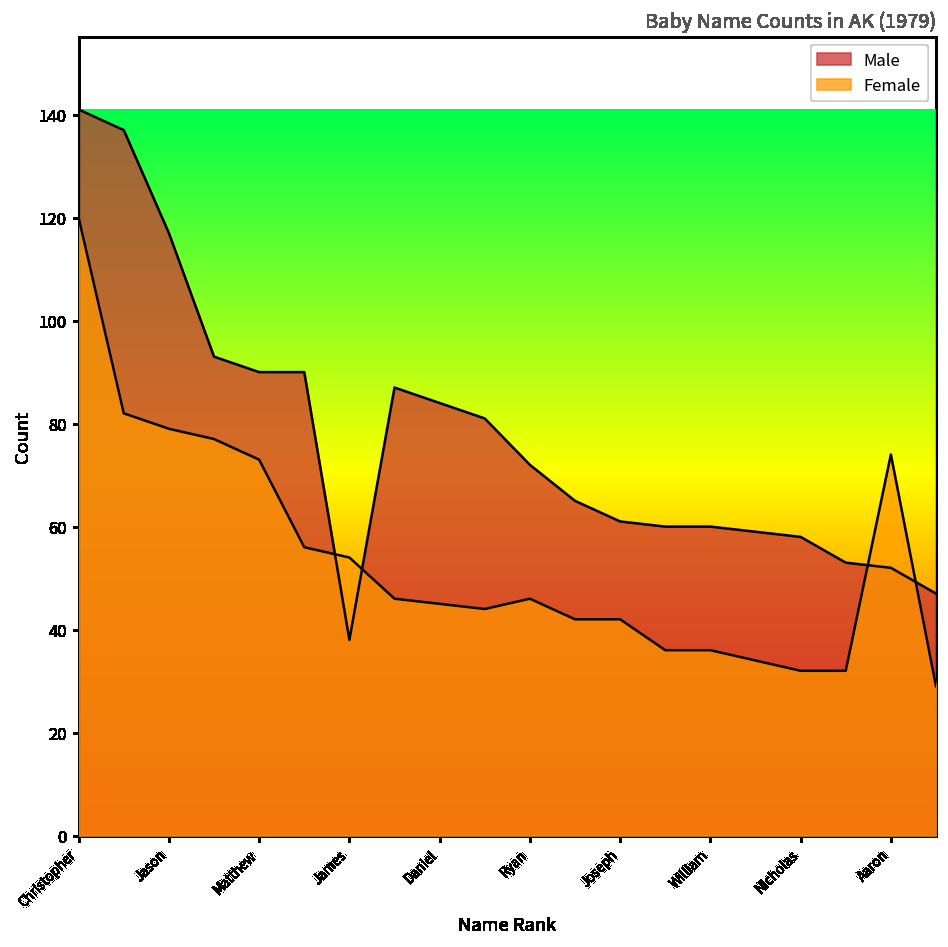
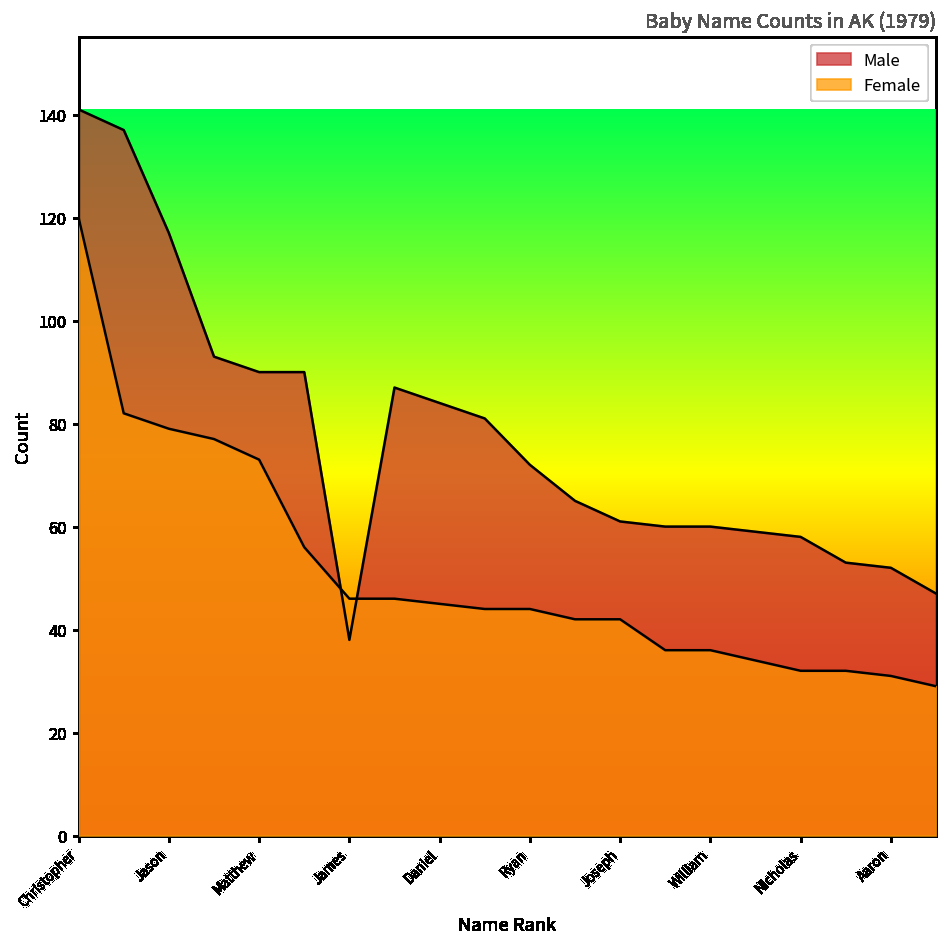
Female, James: 54 -> 46
Female, Ryan: 46 -> 44
Female, Aaron: 74 -> 31
